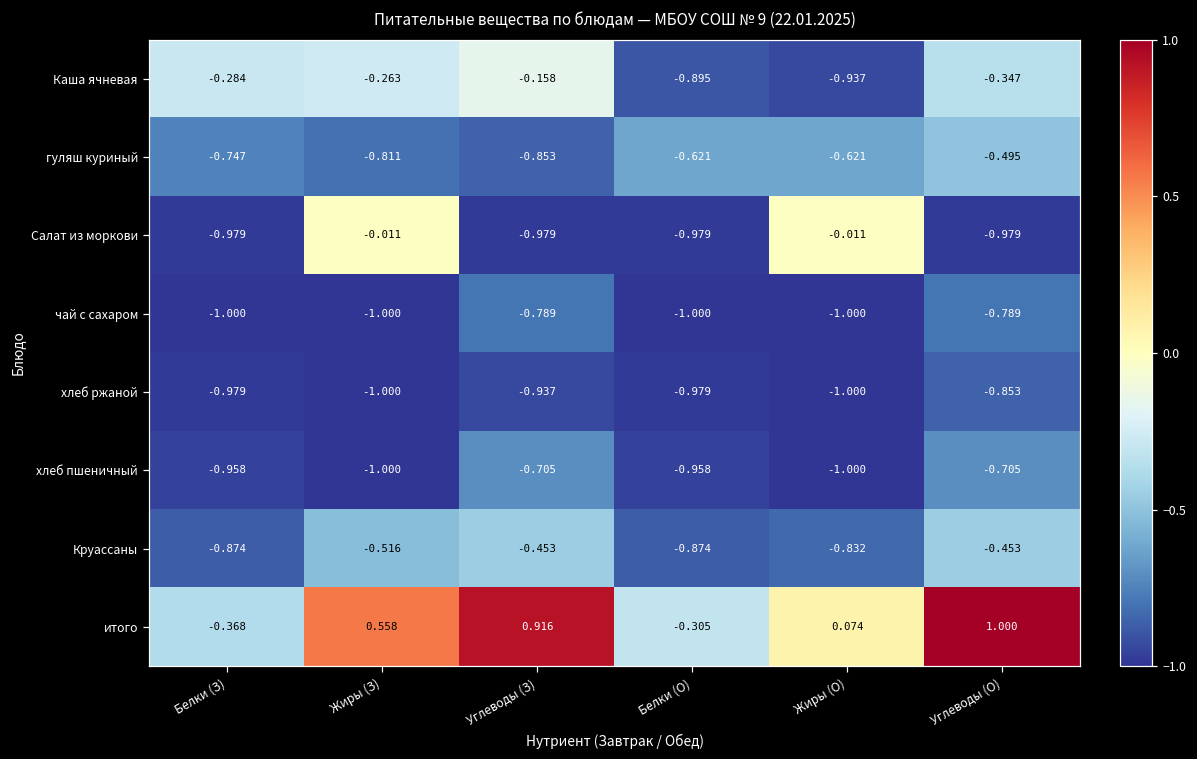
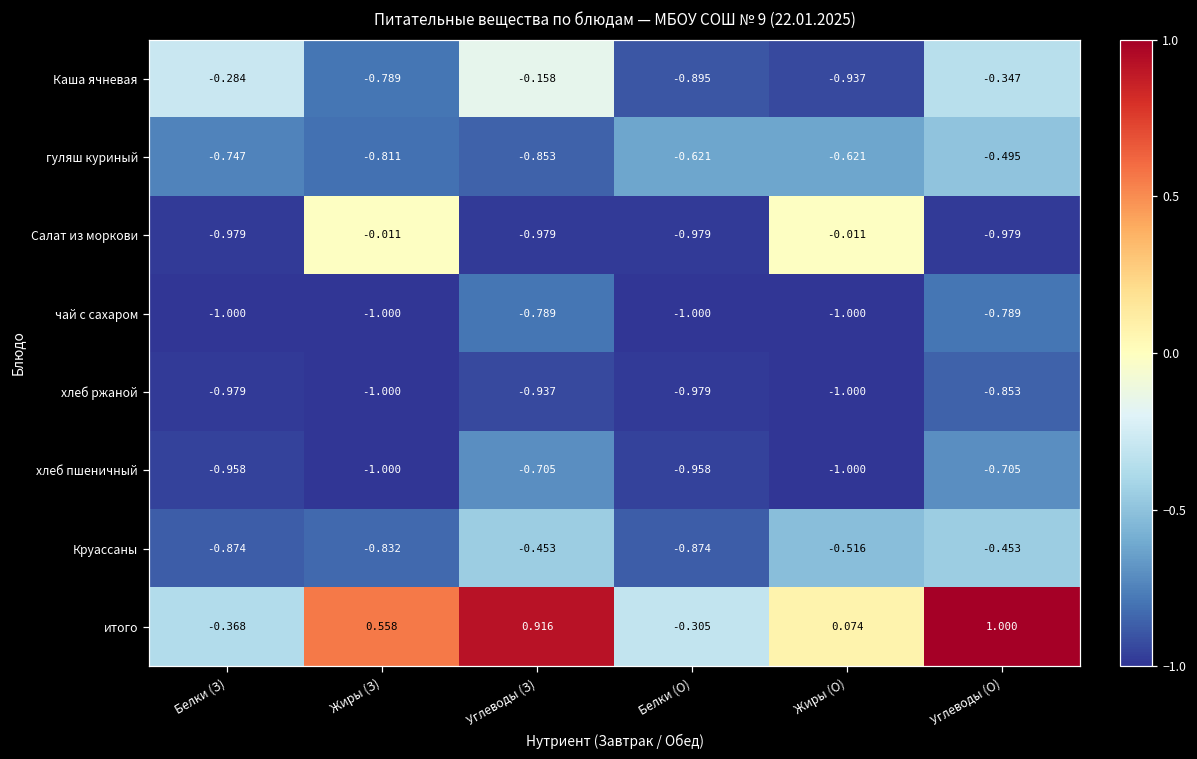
Каша ячневая, Жиры (З): -0.263 -> -0.789
Круассаны, Жиры (З): -0.516 -> -0.832
Круассаны, Жиры (О): -0.832 -> -0.516
